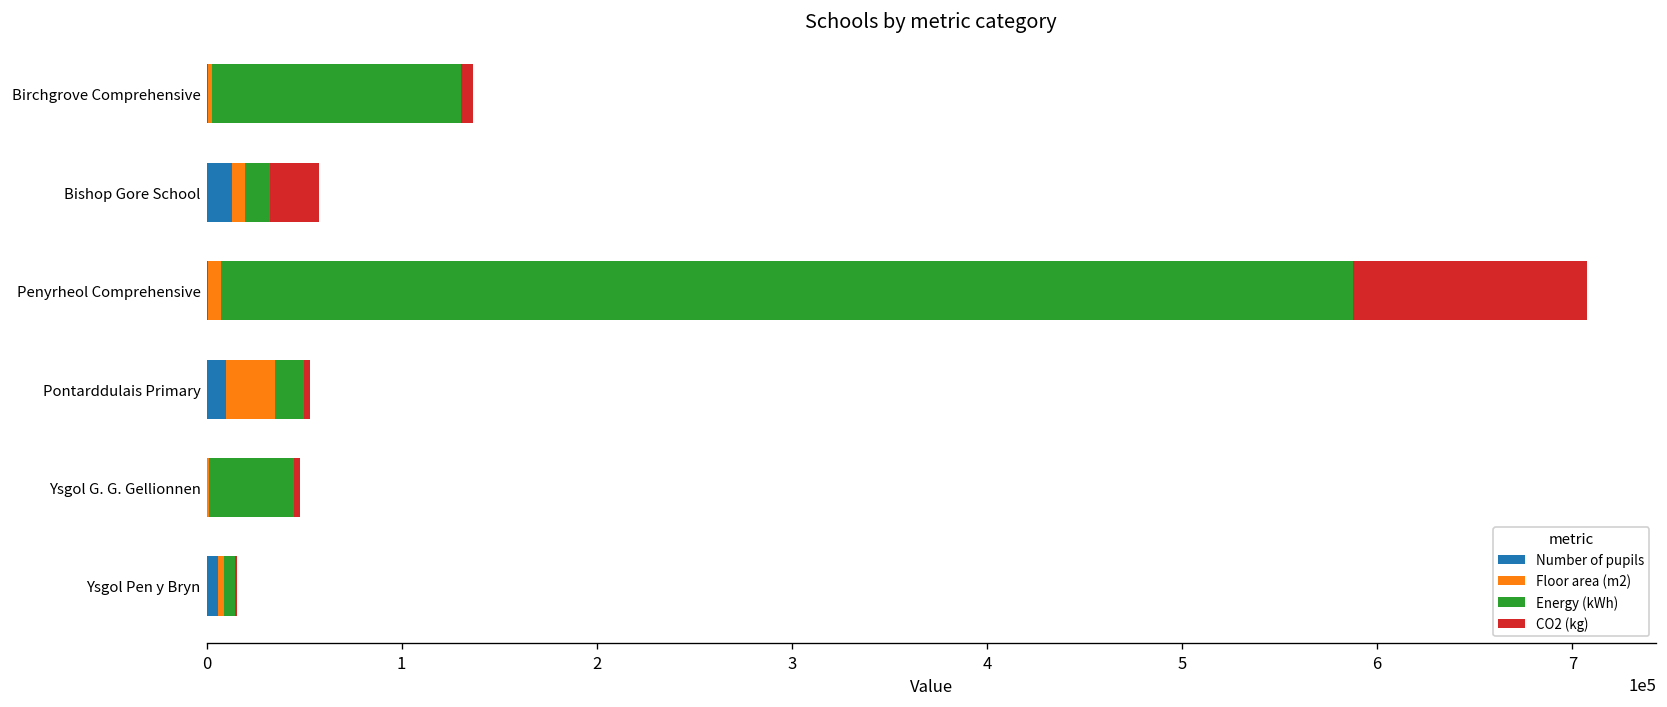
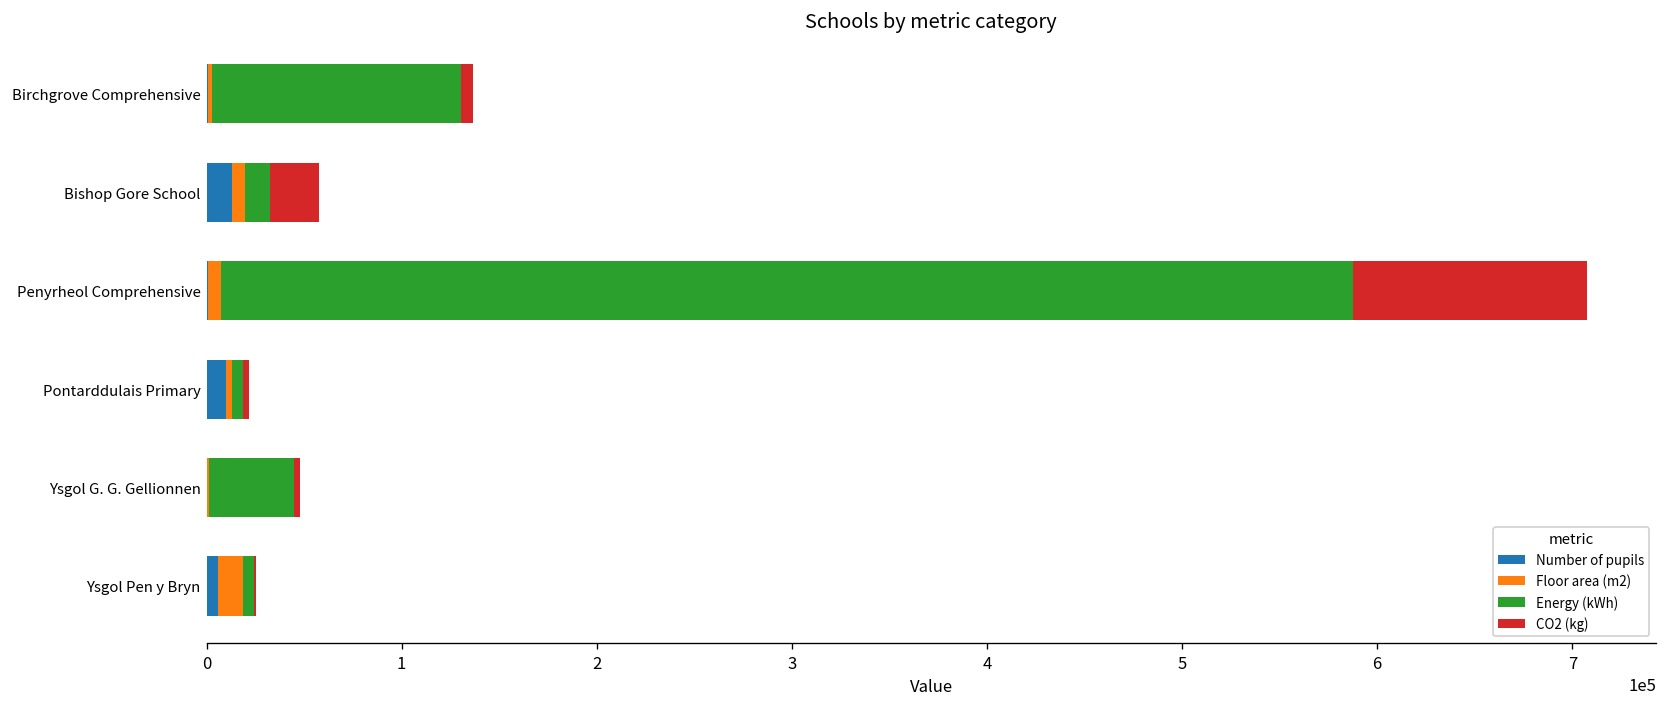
Floor area (m2), Pontarddulais Primary: 25000 -> 3000
Energy (kWh), Pontarddulais Primary: 15000 -> 6000
Floor area (m2), Ysgol Pen y Bryn: 3000 -> 12000
